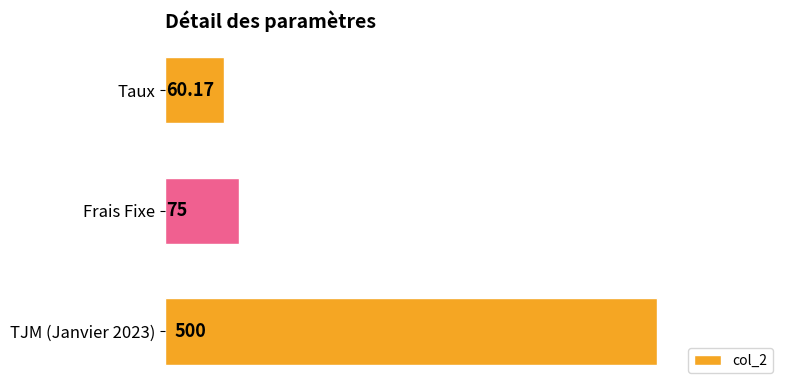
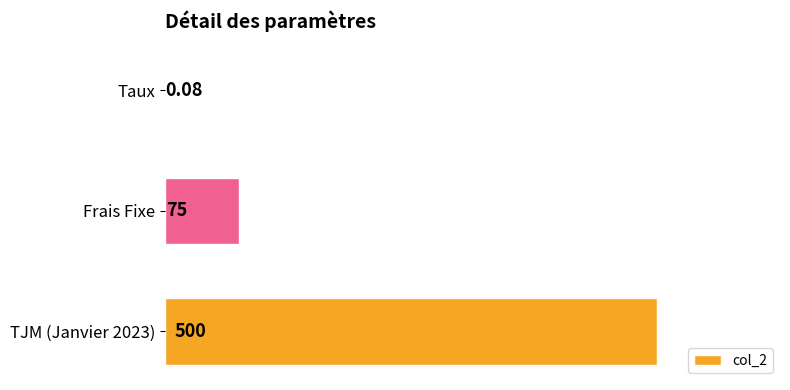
Taux: 60.17 -> 0.08
